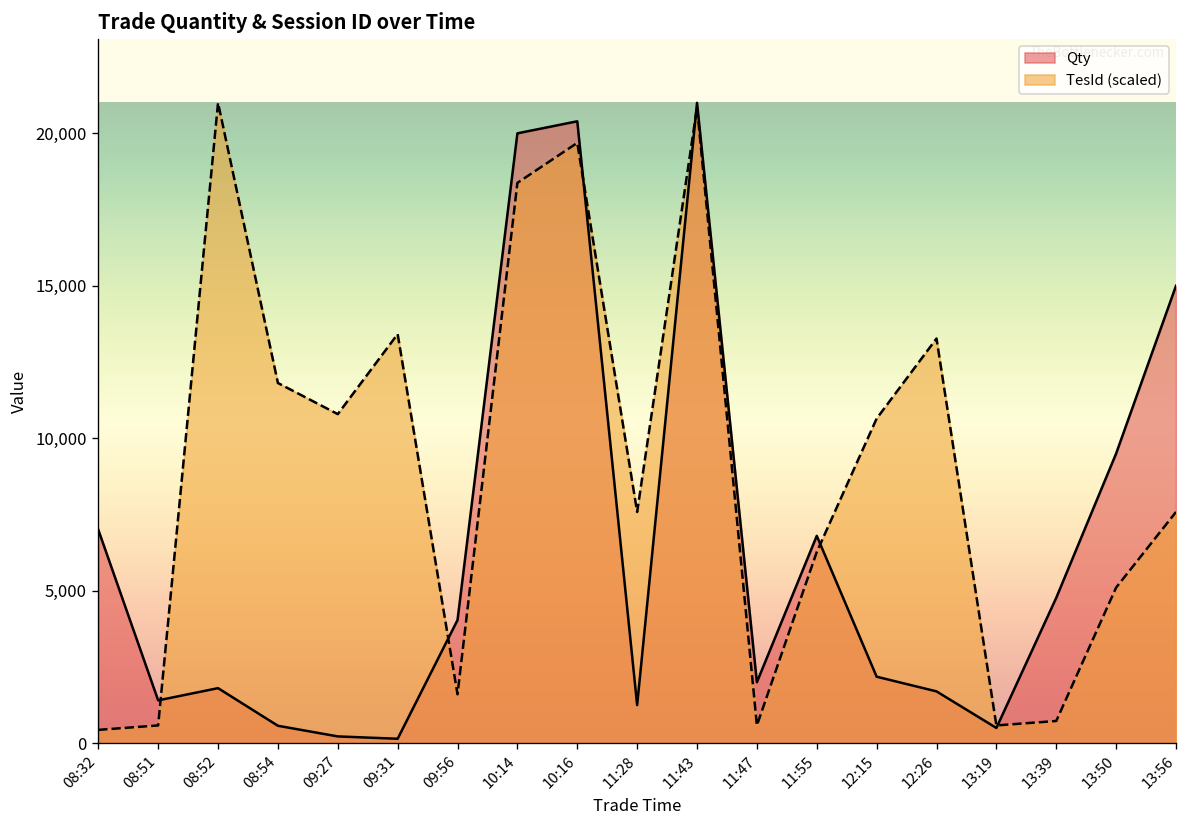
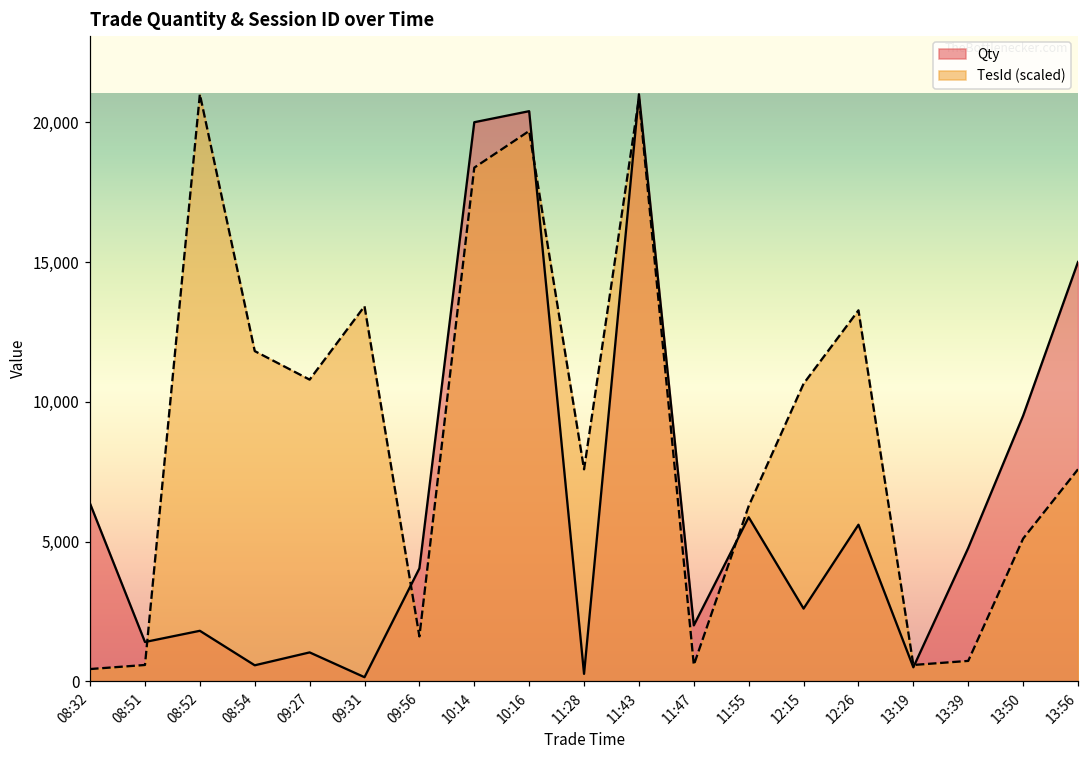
Qty, 08:32: 7,000 -> 6,400
Qty, 09:27: 200 -> 1,000
Qty, 11:28: 1,300 -> 300
Qty, 11:55: 6,800 -> 5,900
Qty, 12:15: 2,200 -> 2,600
Qty, 12:26: 1,700 -> 5,600
